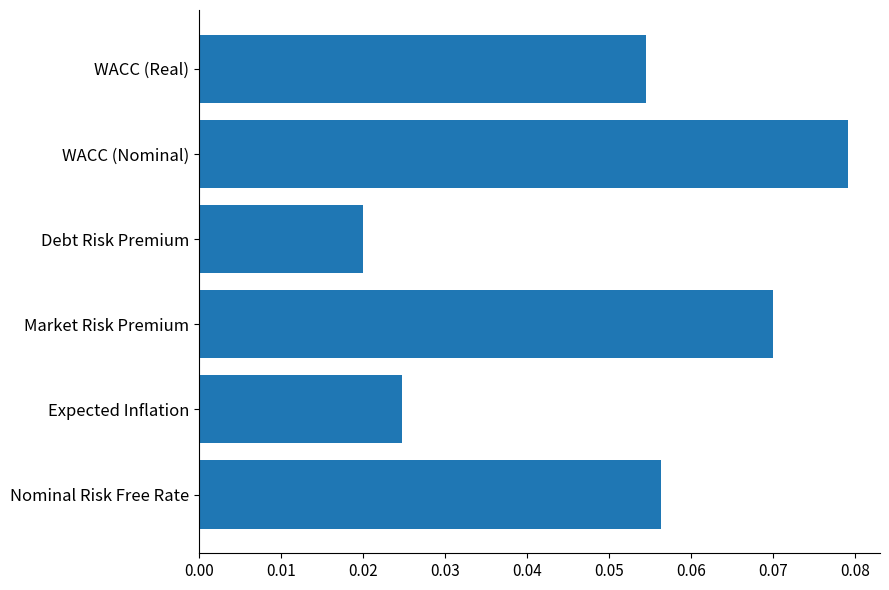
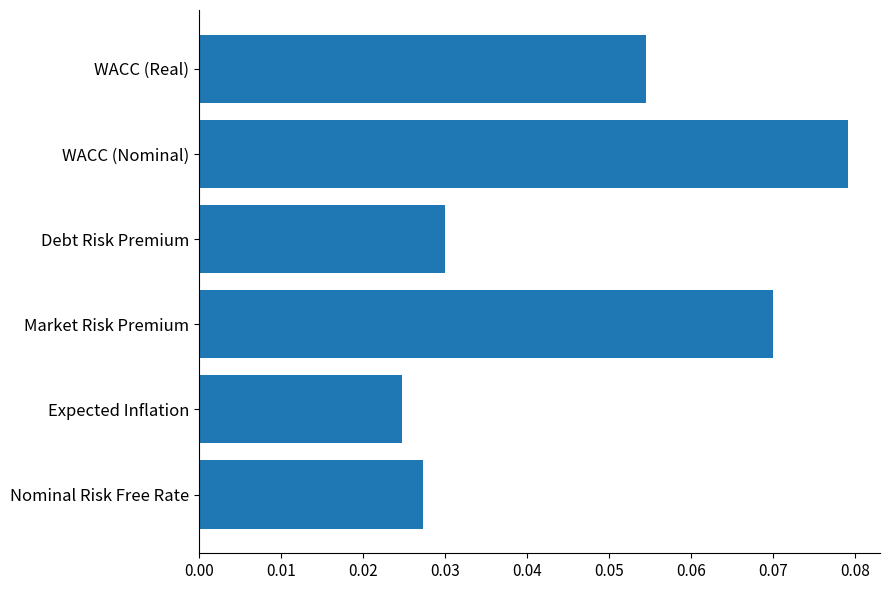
Debt Risk Premium: 0.02 -> 0.03
Nominal Risk Free Rate: 0.056 -> 0.027
